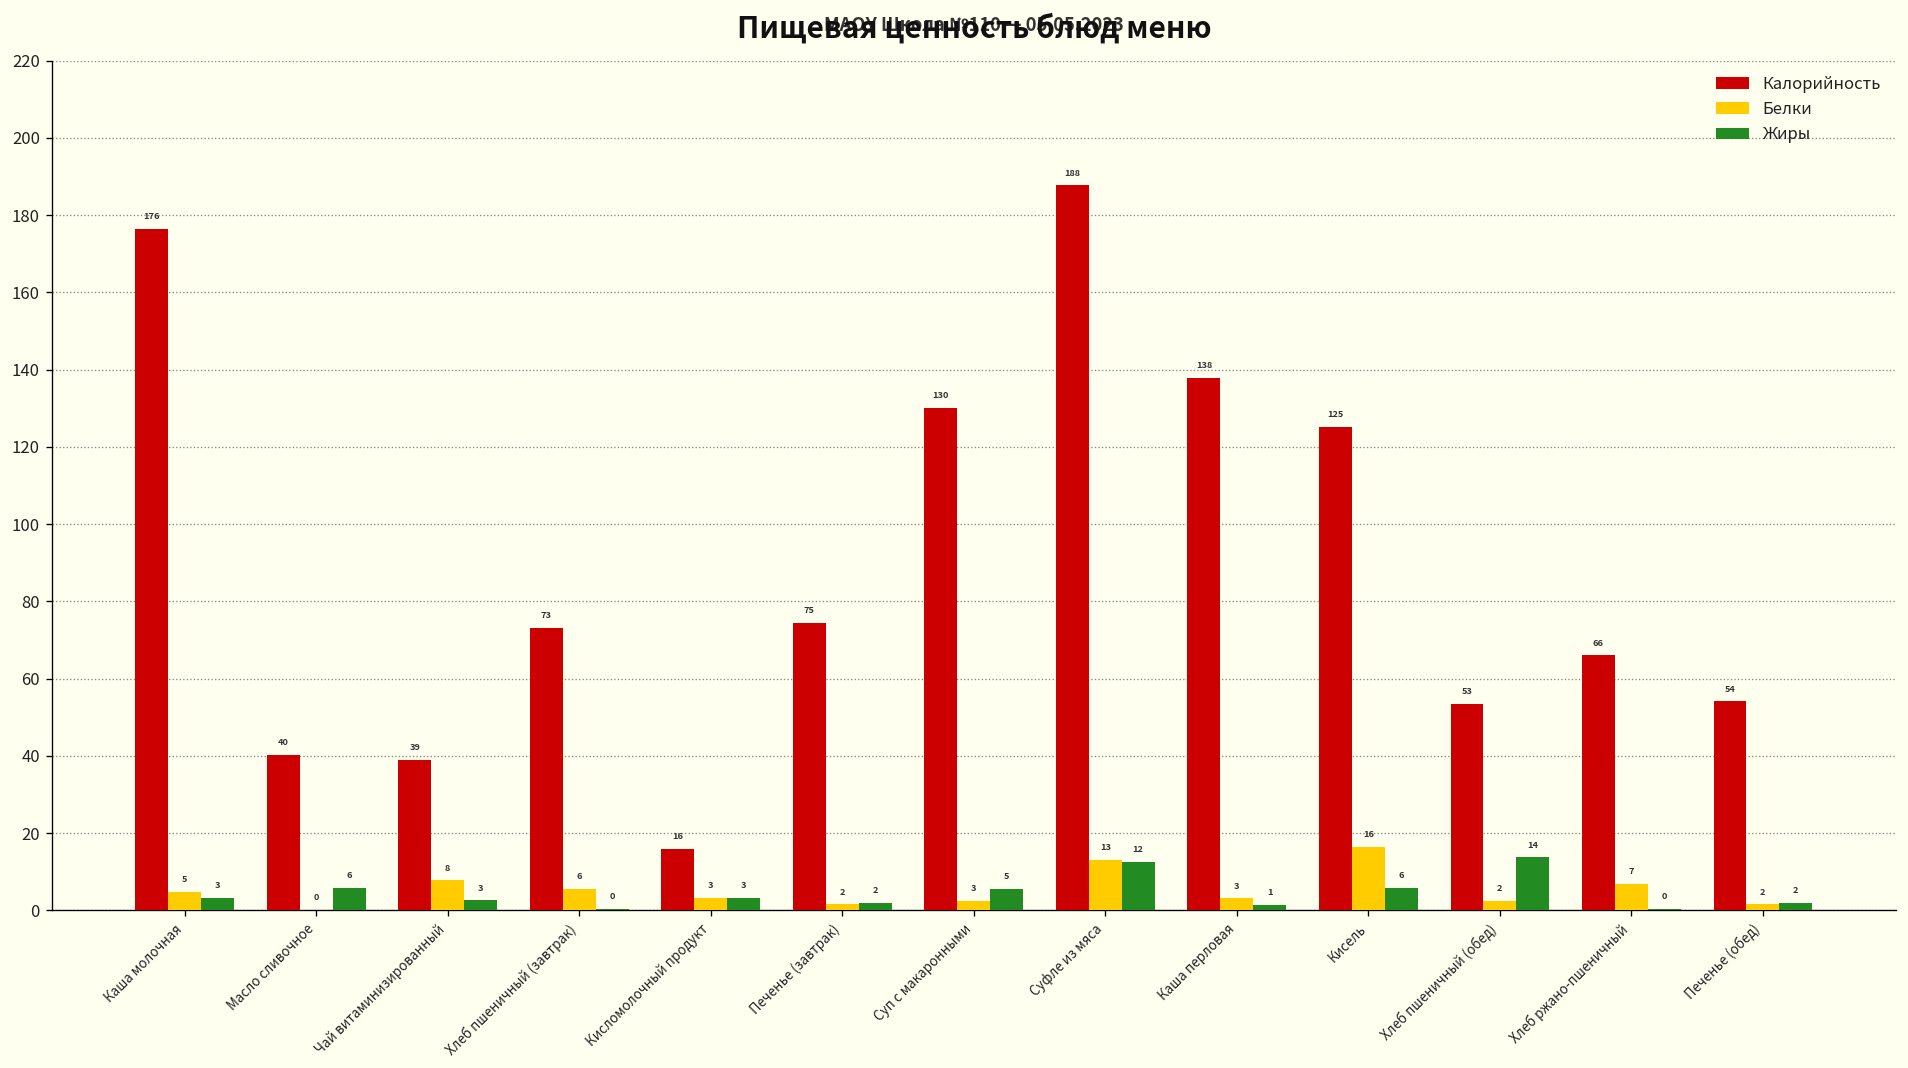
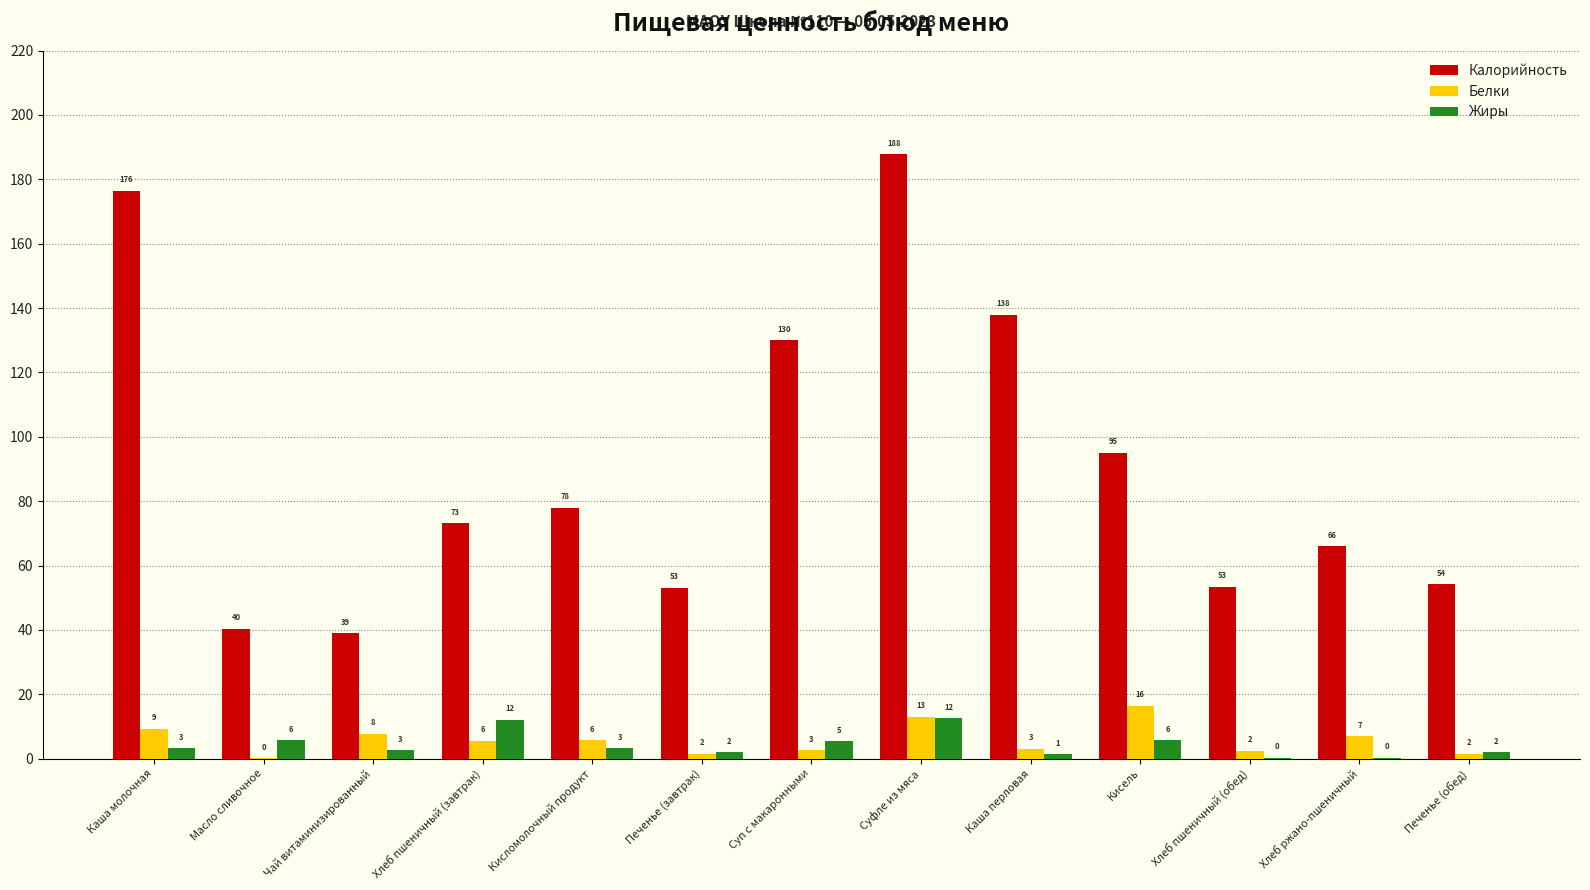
Белки, Каша молочная: 5 -> 9
Жиры, Хлеб пшеничный (завтрак): 0 -> 12
Калорийность, Кисломолочный продукт: 16 -> 78
Белки, Кисломолочный продукт: 3 -> 6
Калорийность, Печенье (завтрак): 75 -> 53
Калорийность, Кисель: 125 -> 95
Жиры, Хлеб пшеничный (обед): 14 -> 0
